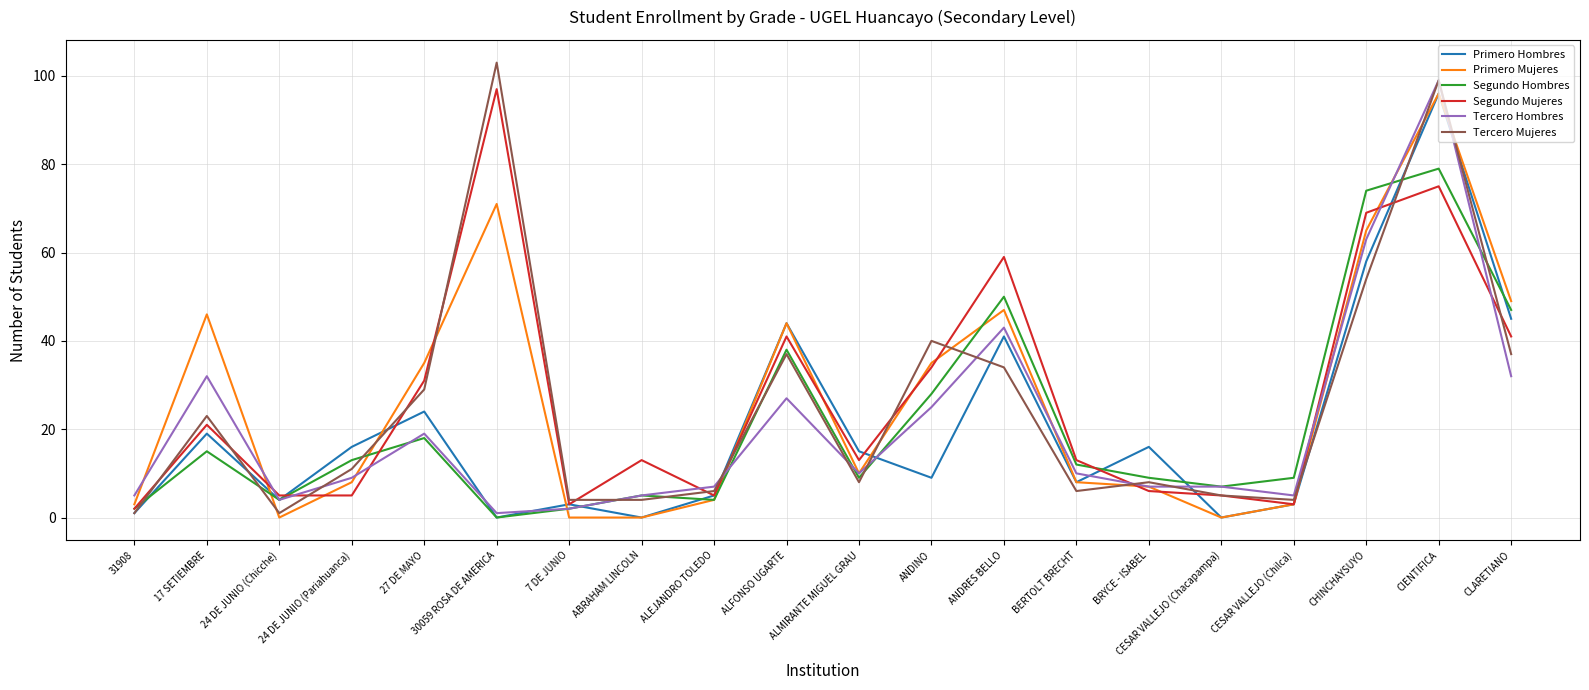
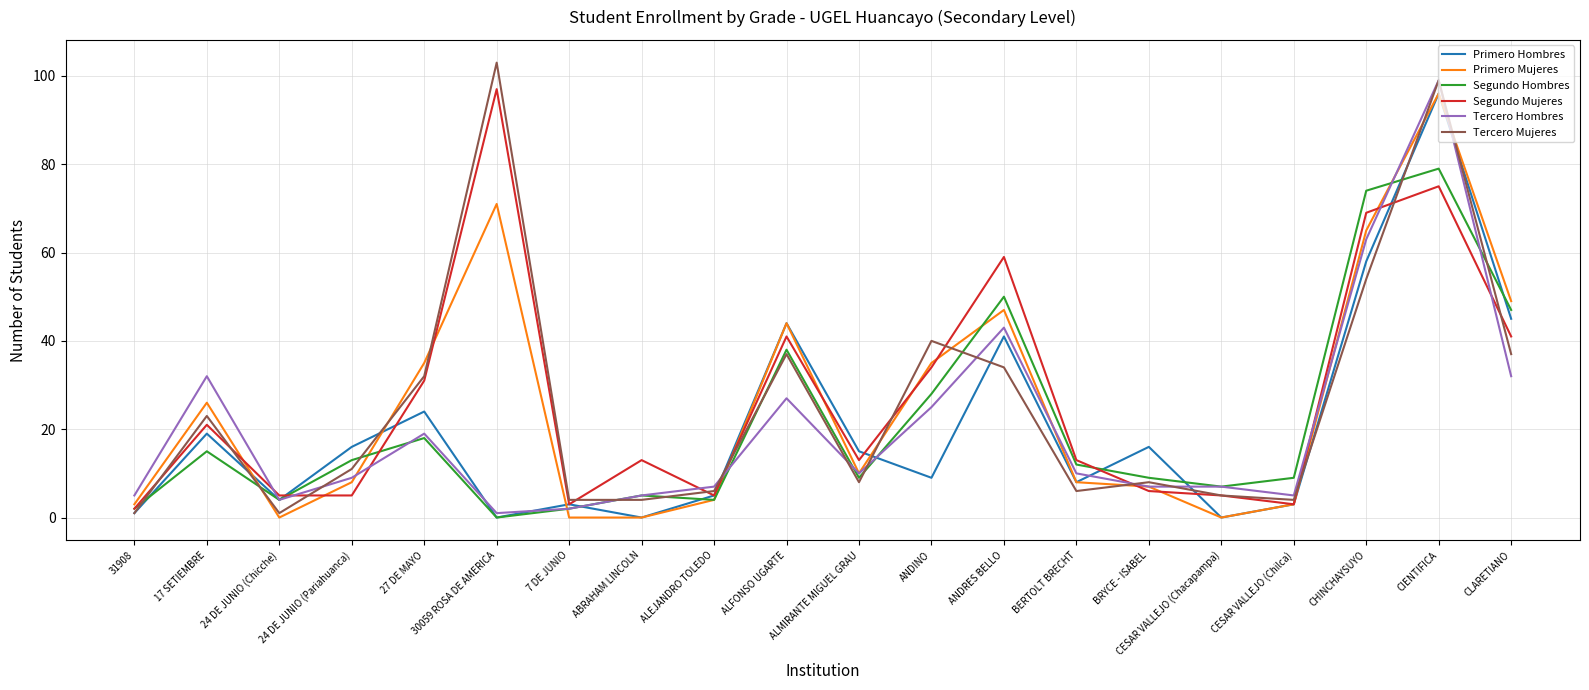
Primero Mujeres, 17 SETIEMBRE: 46 -> 26
Tercero Mujeres, 27 DE MAYO: 29 -> 32
